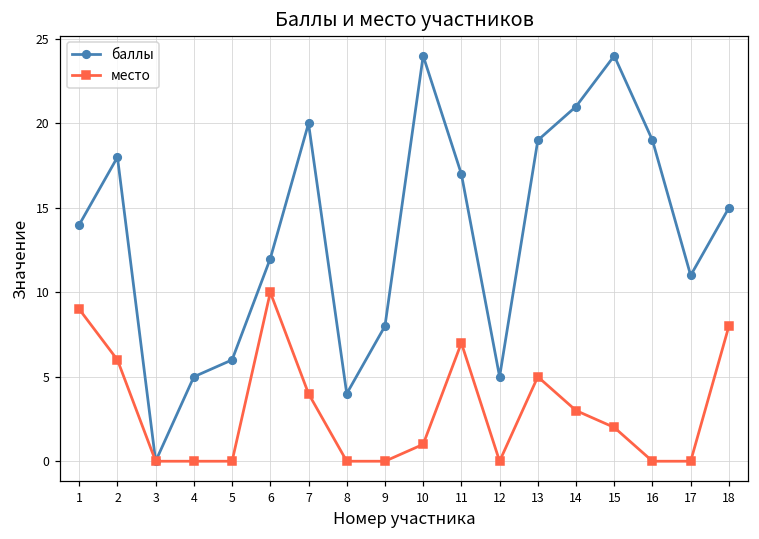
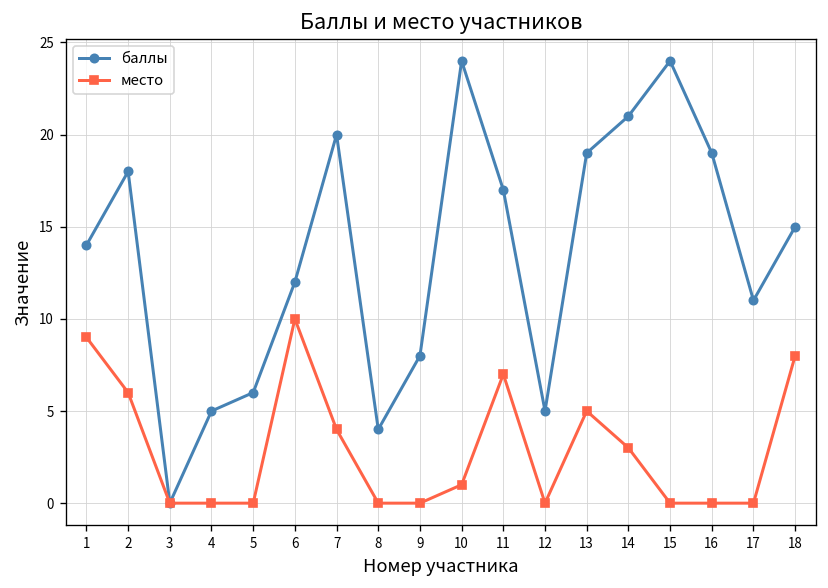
место, 15: 2 -> 0
